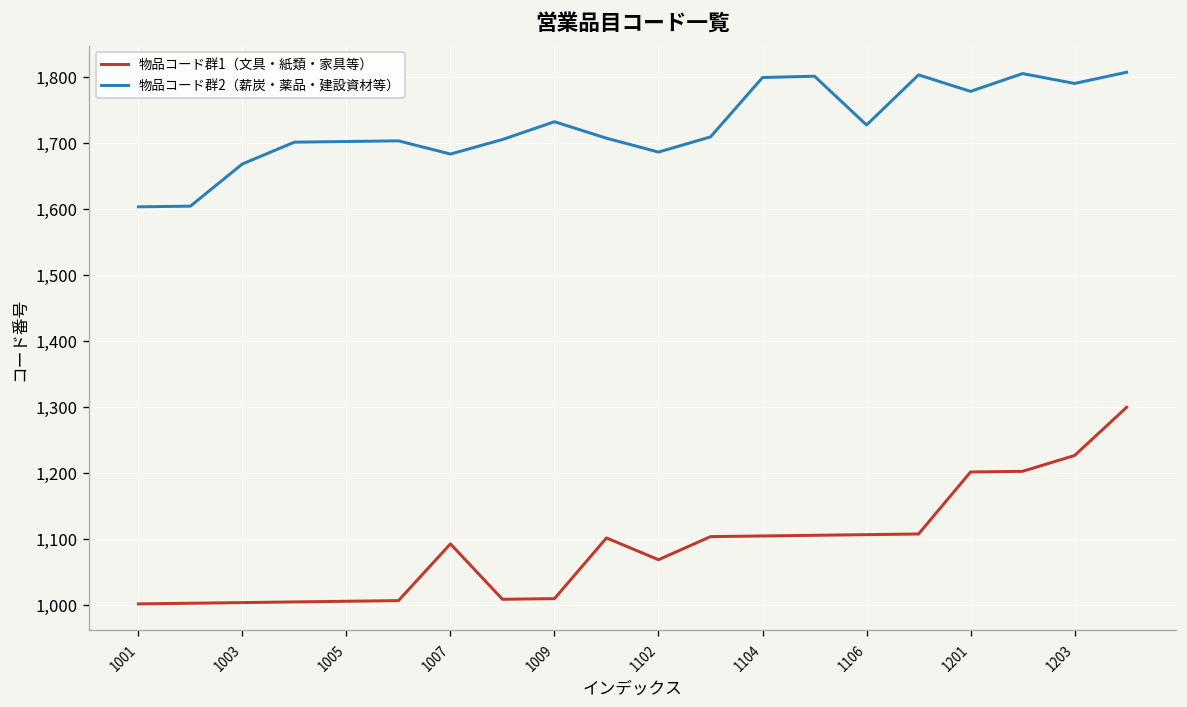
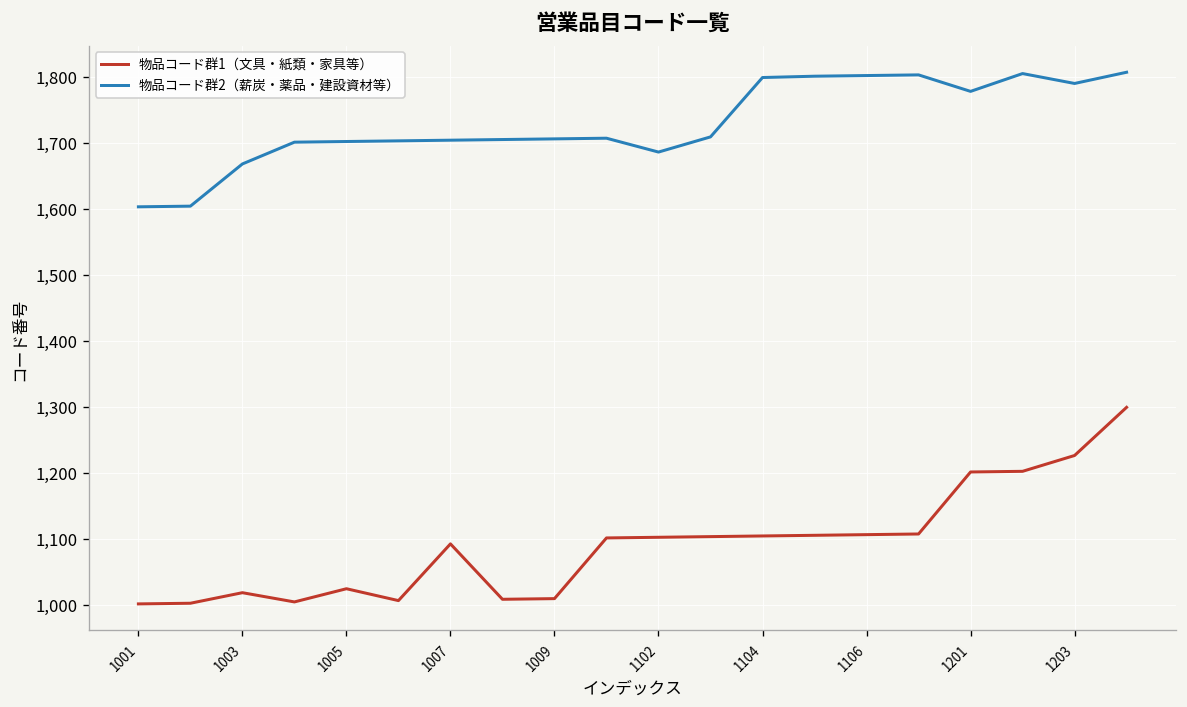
物品コード群1（文具・紙類・家具等）, 1003: 1,000 -> 1,020
物品コード群1（文具・紙類・家具等）, 1005: 1,010 -> 1,020
物品コード群2（薪炭・薬品・建設資材等）, 1007: 1,680 -> 1,700
物品コード群2（薪炭・薬品・建設資材等）, 1009: 1,730 -> 1,710
物品コード群1（文具・紙類・家具等）, 1102: 1,070 -> 1,100
物品コード群2（薪炭・薬品・建設資材等）, 1106: 1,730 -> 1,800
